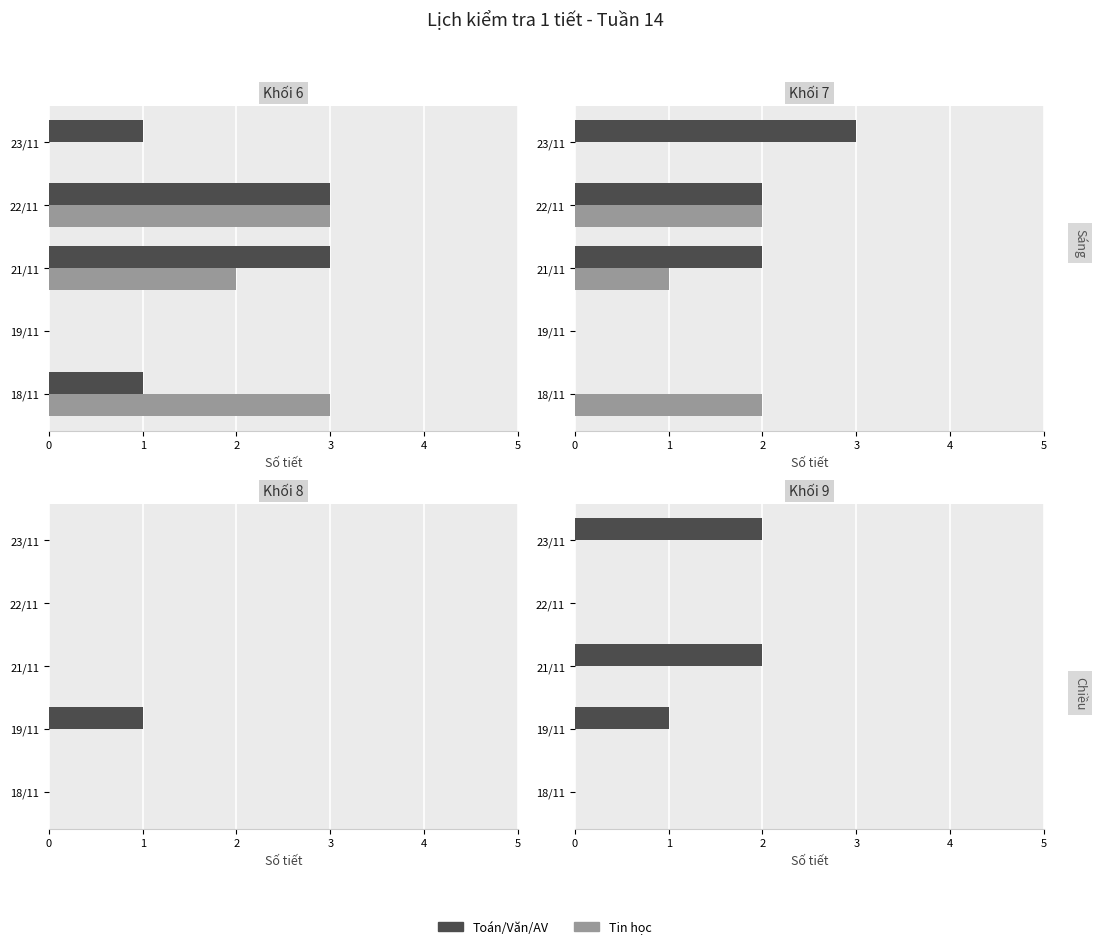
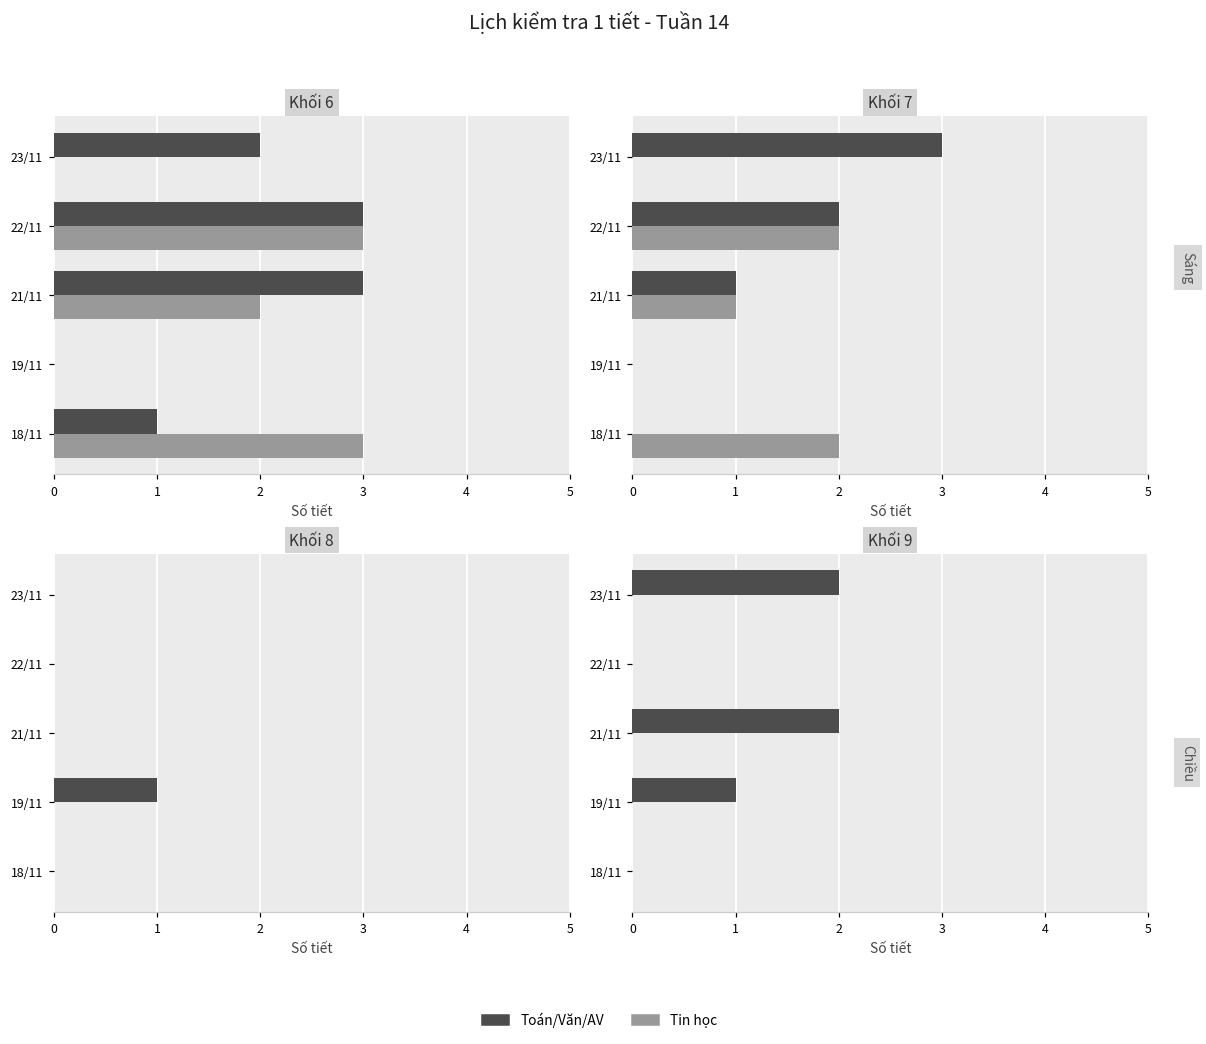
Khối 6, Toán/Văn/AV, 23/11: 1 -> 2
Khối 7, Toán/Văn/AV, 21/11: 2 -> 1
